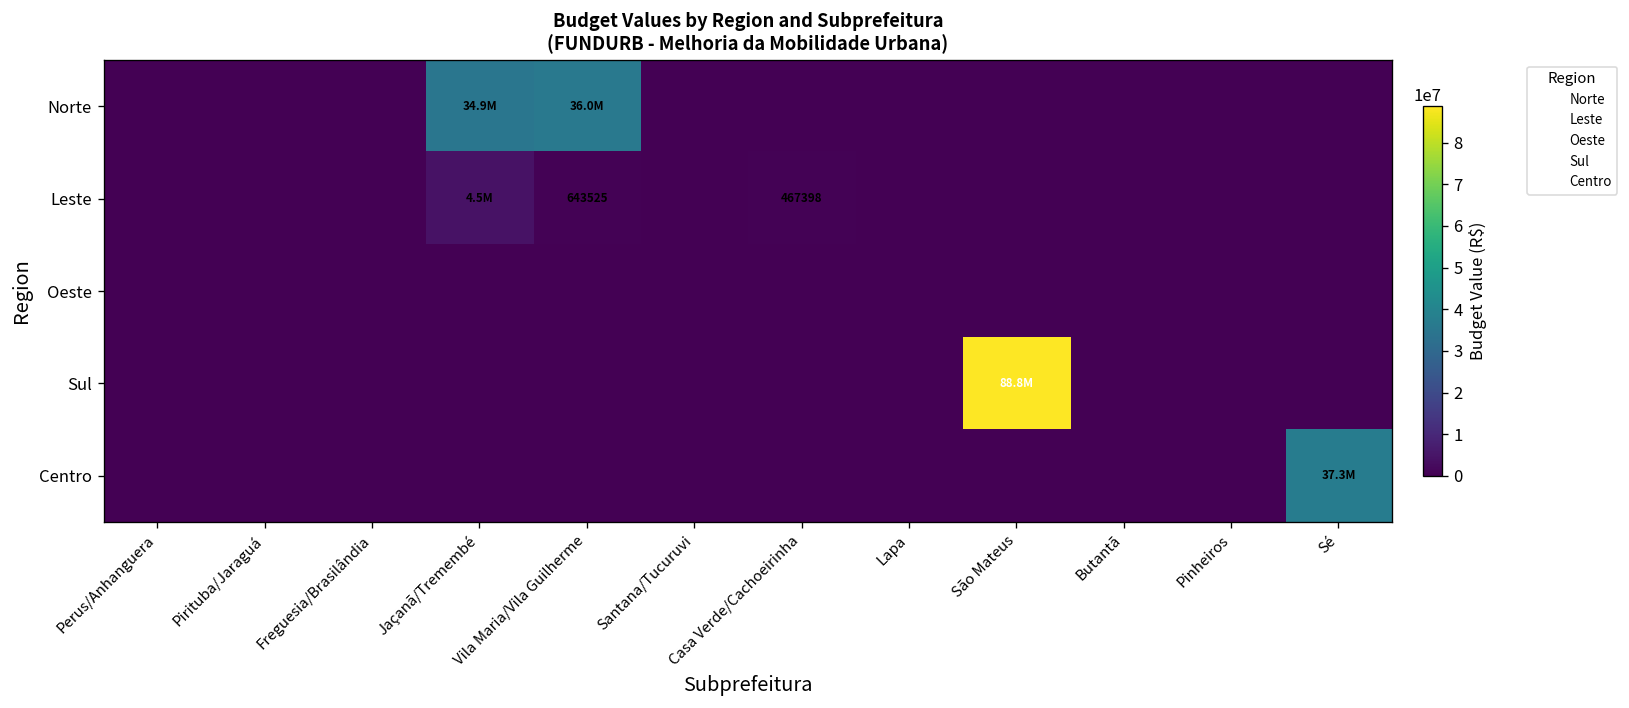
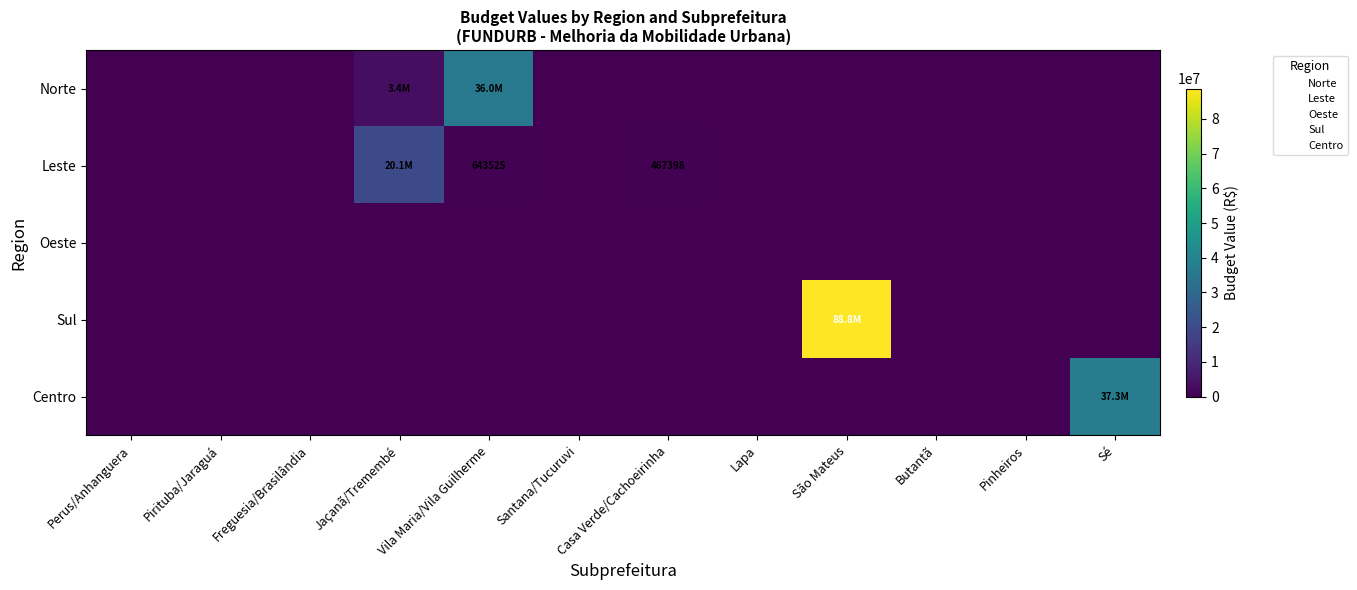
Norte, Jaçanã/Tremembé: 34.9M -> 3.4M
Leste, Jaçanã/Tremembé: 4.5M -> 20.1M
